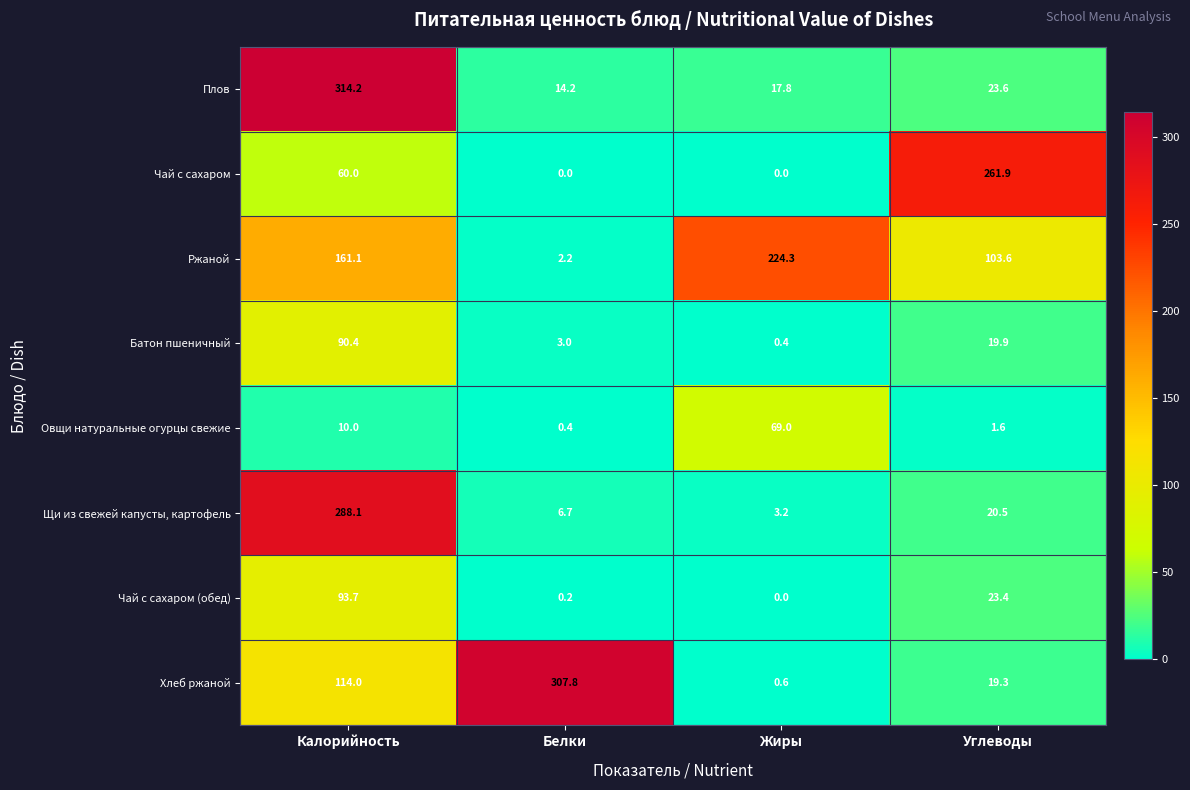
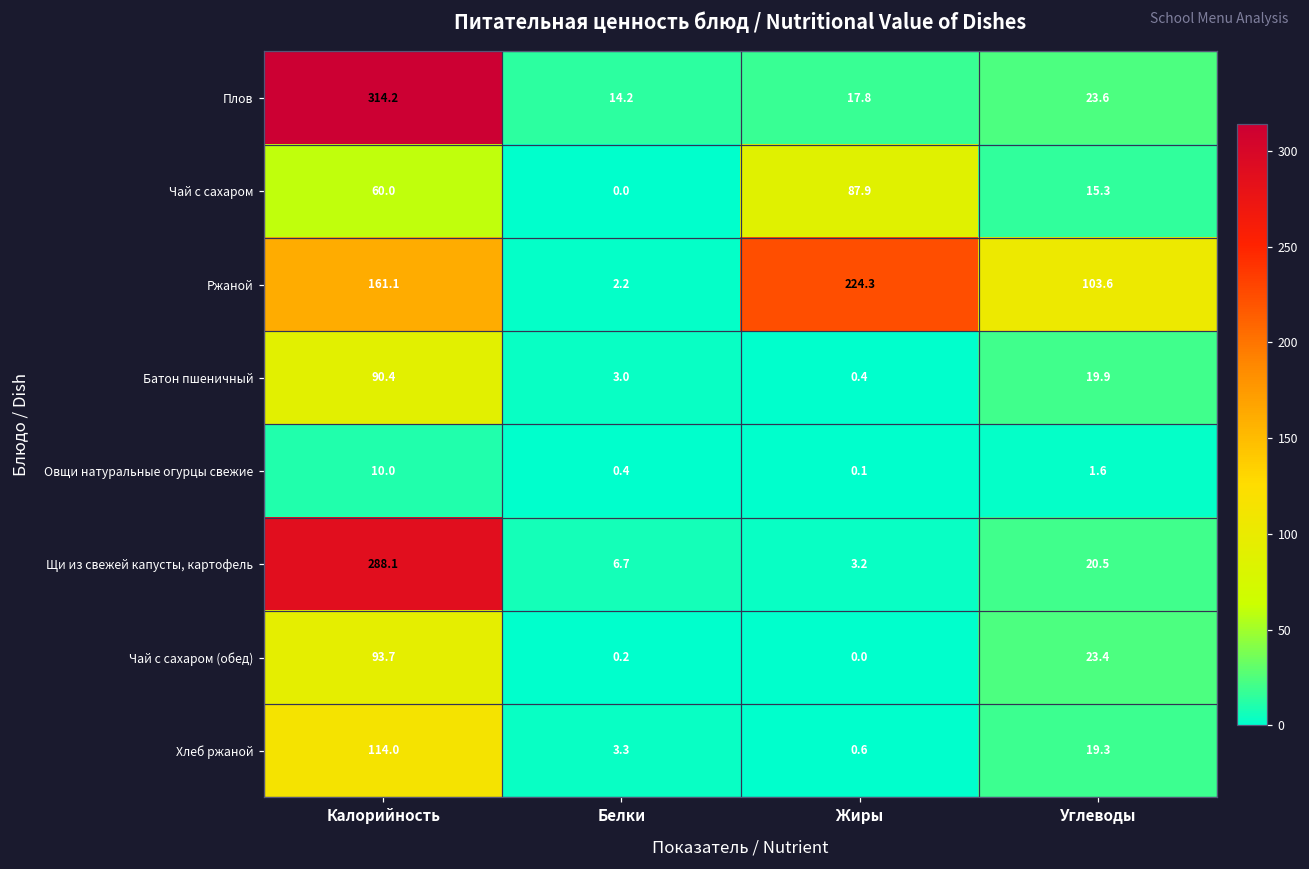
Чай с сахаром, Жиры: 0.0 -> 87.9
Чай с сахаром, Углеводы: 261.9 -> 15.3
Овщи натуральные огурцы свежие, Жиры: 69.0 -> 0.1
Хлеб ржаной, Белки: 307.8 -> 3.3
